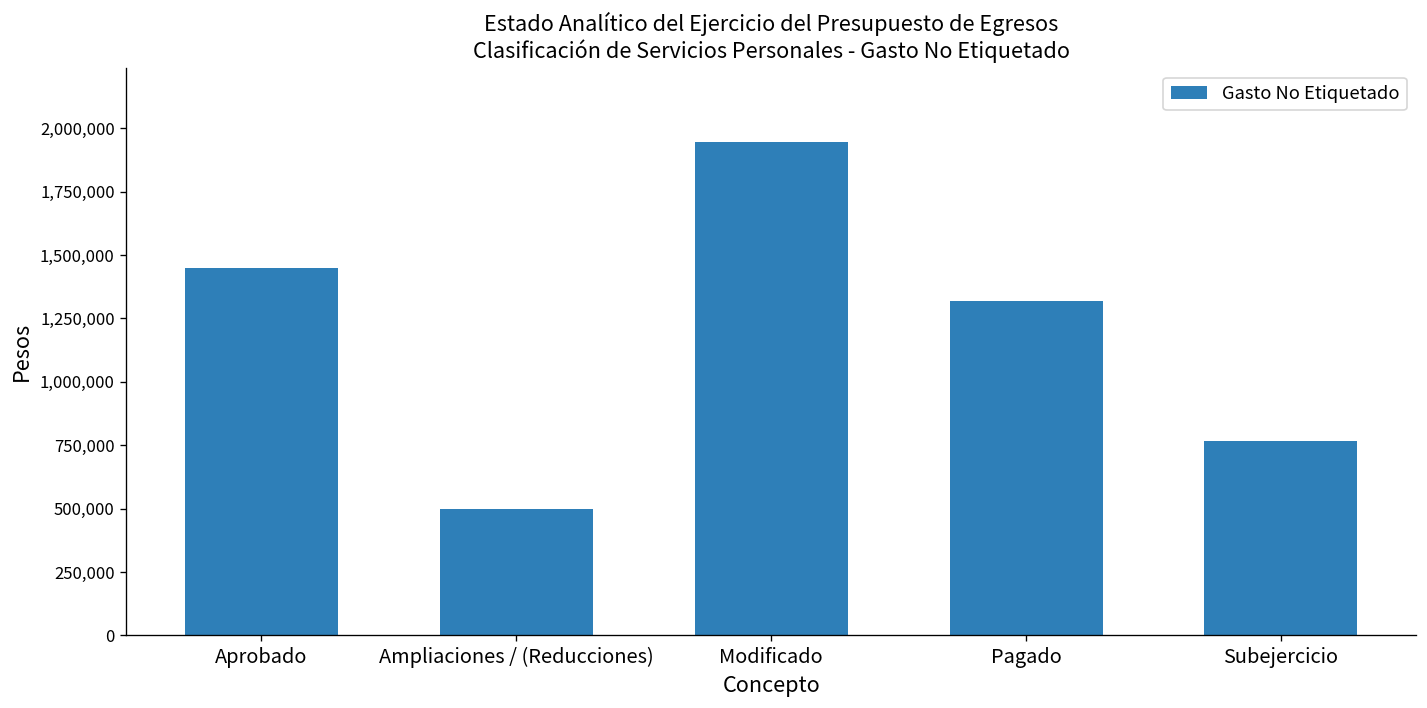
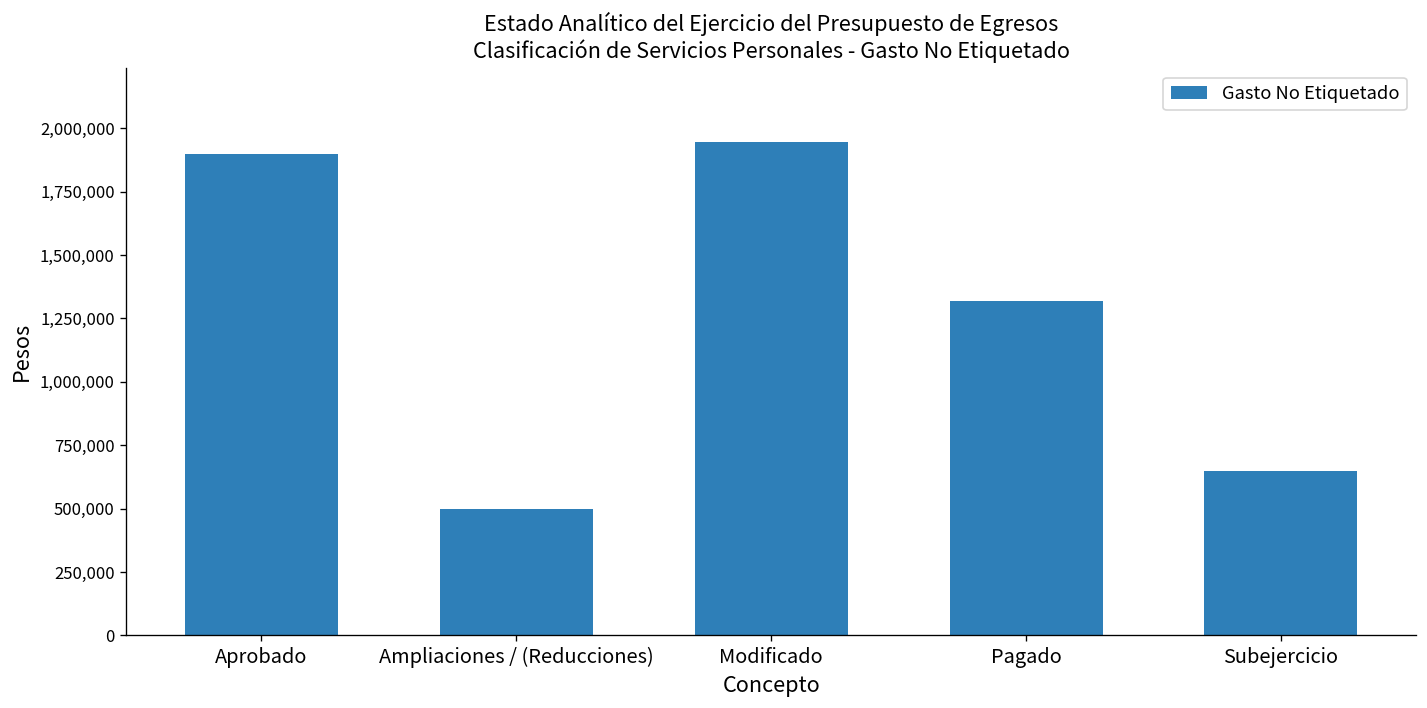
Aprobado: 1,450,000 -> 1,900,000
Subejercicio: 770,000 -> 650,000
